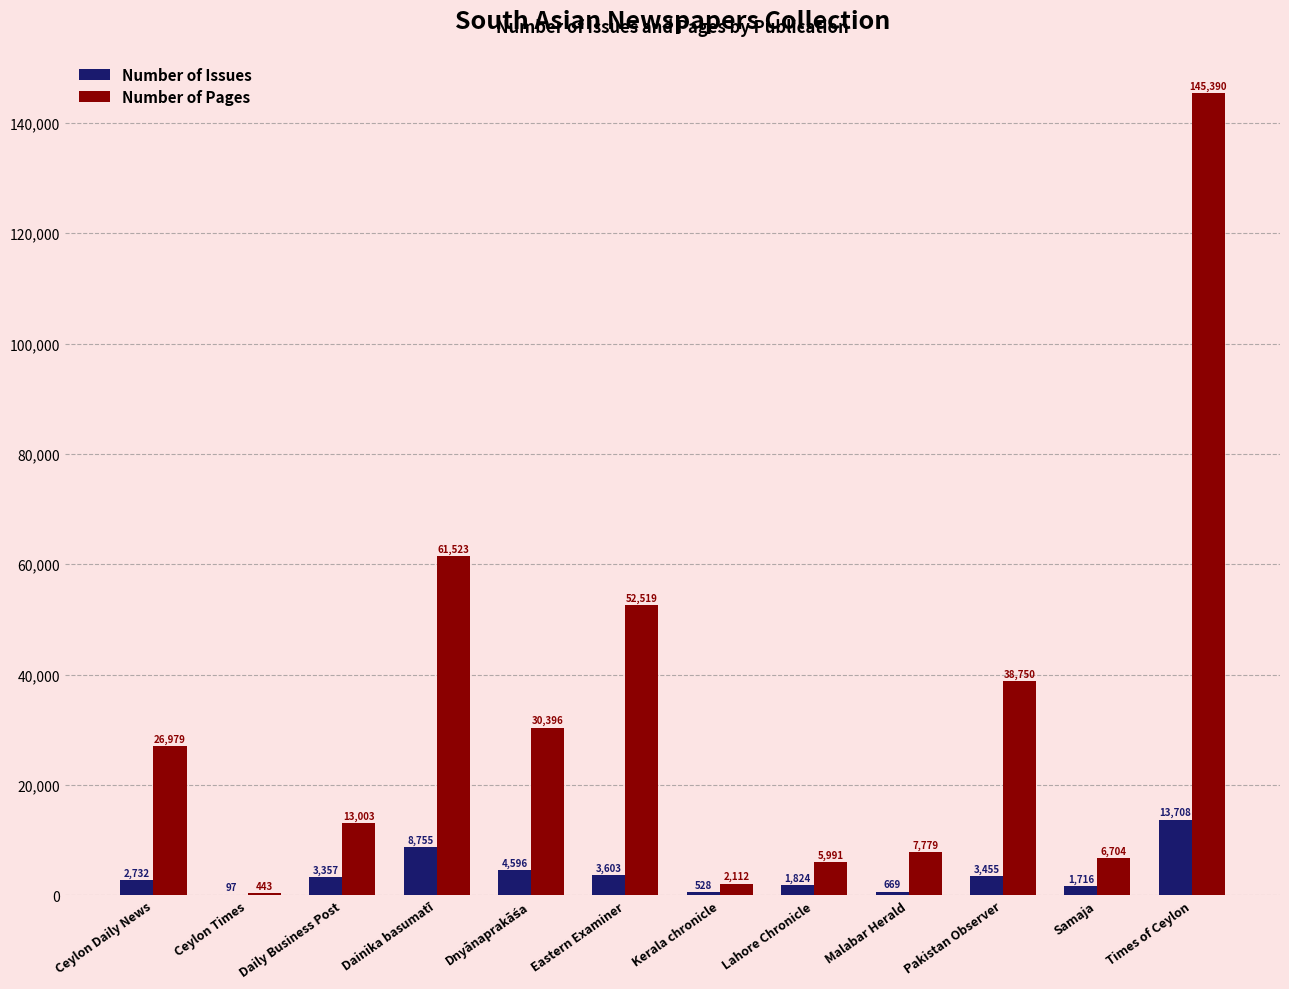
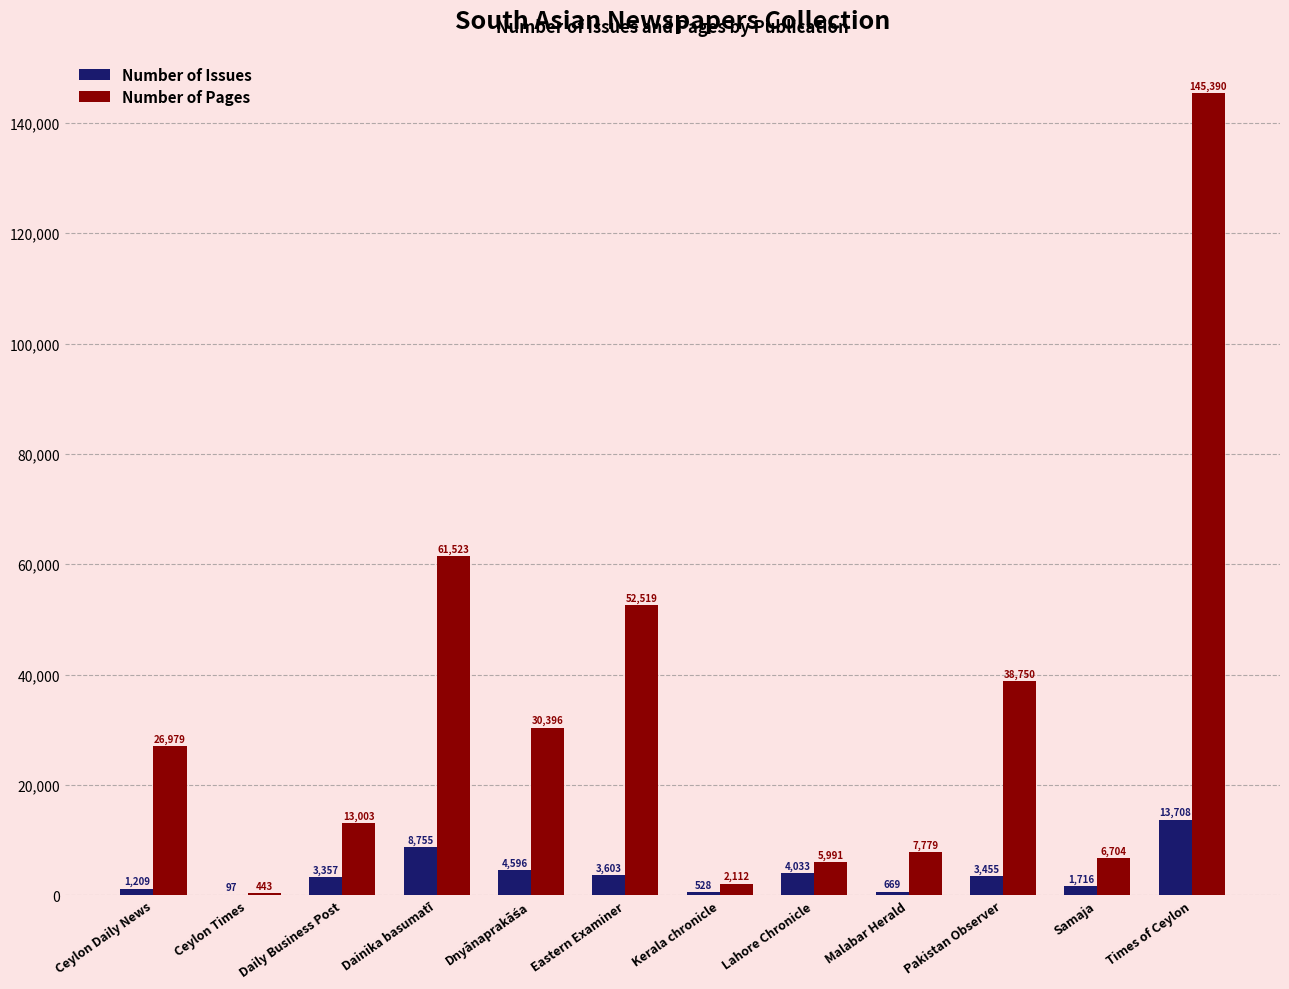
Number of Issues, Ceylon Daily News: 2,732 -> 1,209
Number of Issues, Lahore Chronicle: 1,824 -> 4,033
